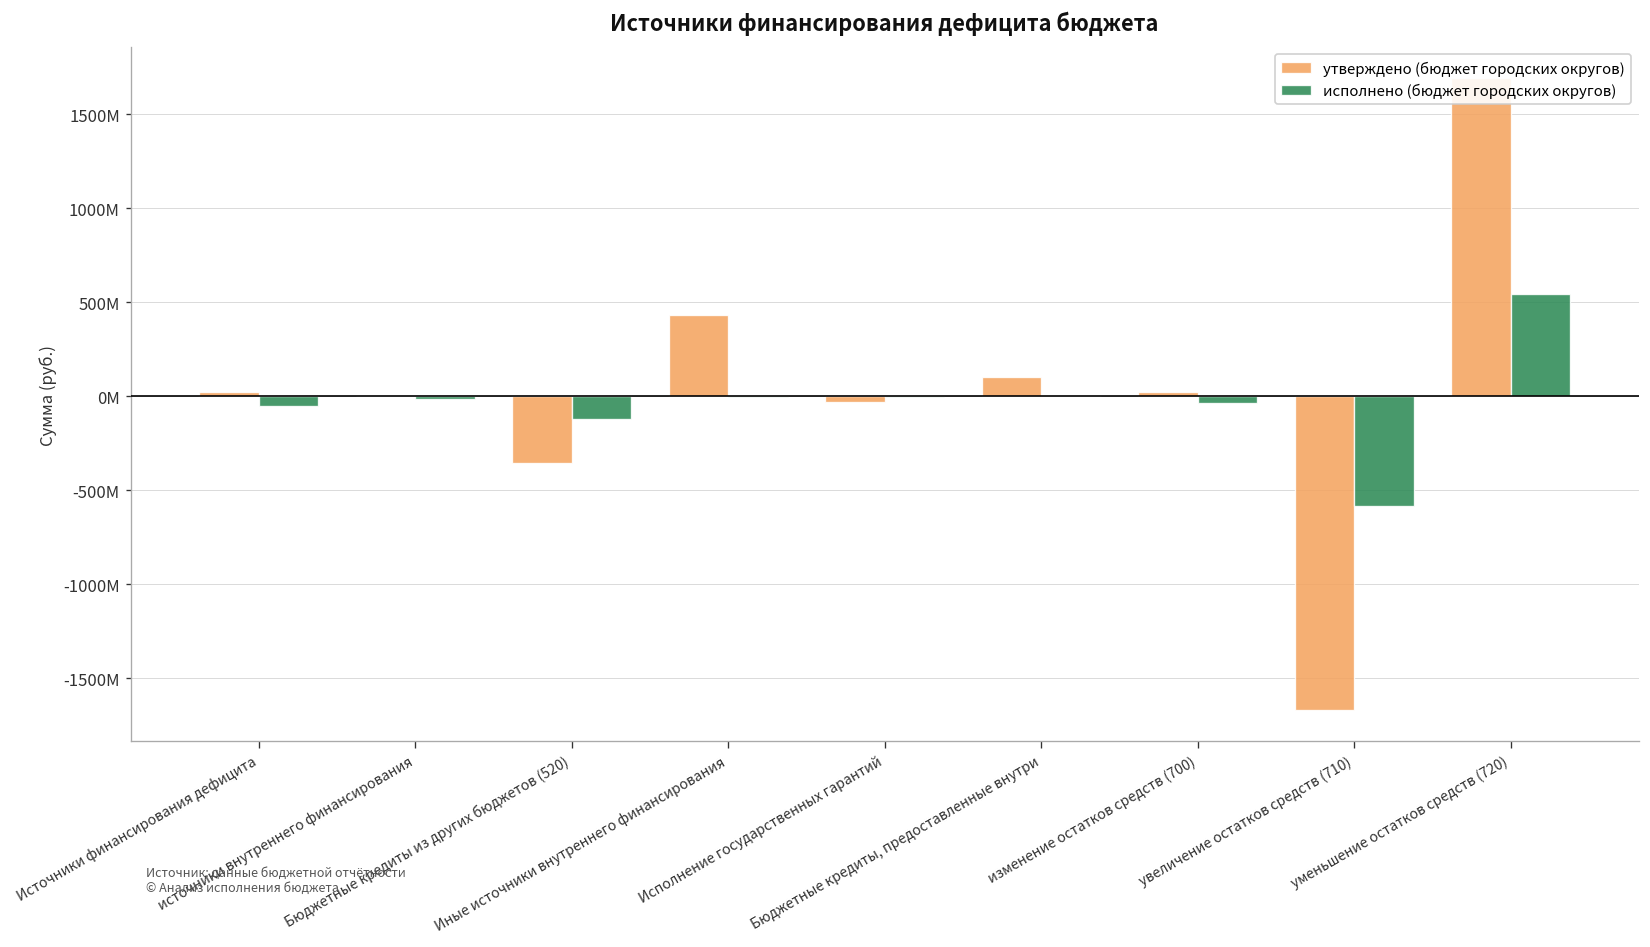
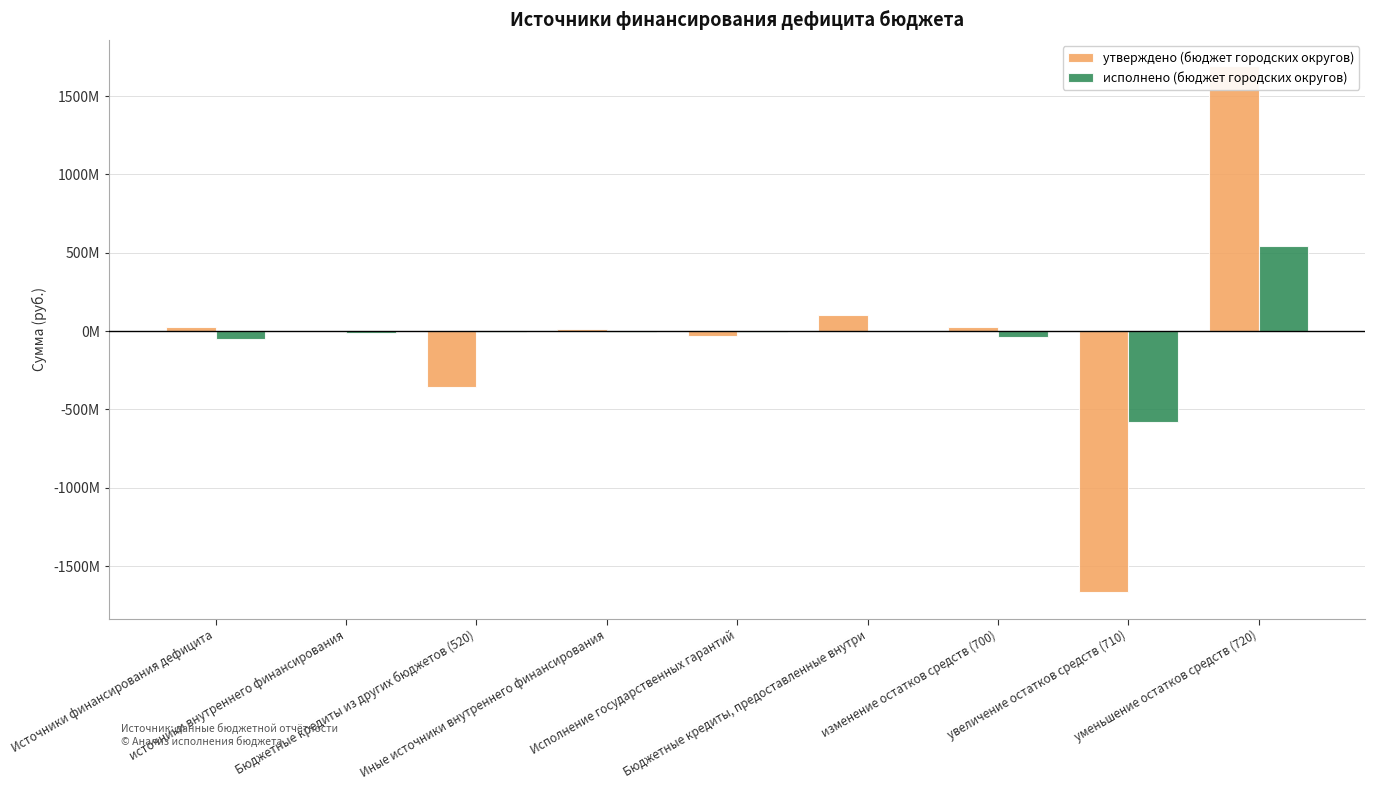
исполнено (бюджет городских округов), Бюджетные кредиты из других бюджетов (520): -120000000 -> -10000000
утверждено (бюджет городских округов), Иные источники внутреннего финансирования: 430000000 -> 10000000
